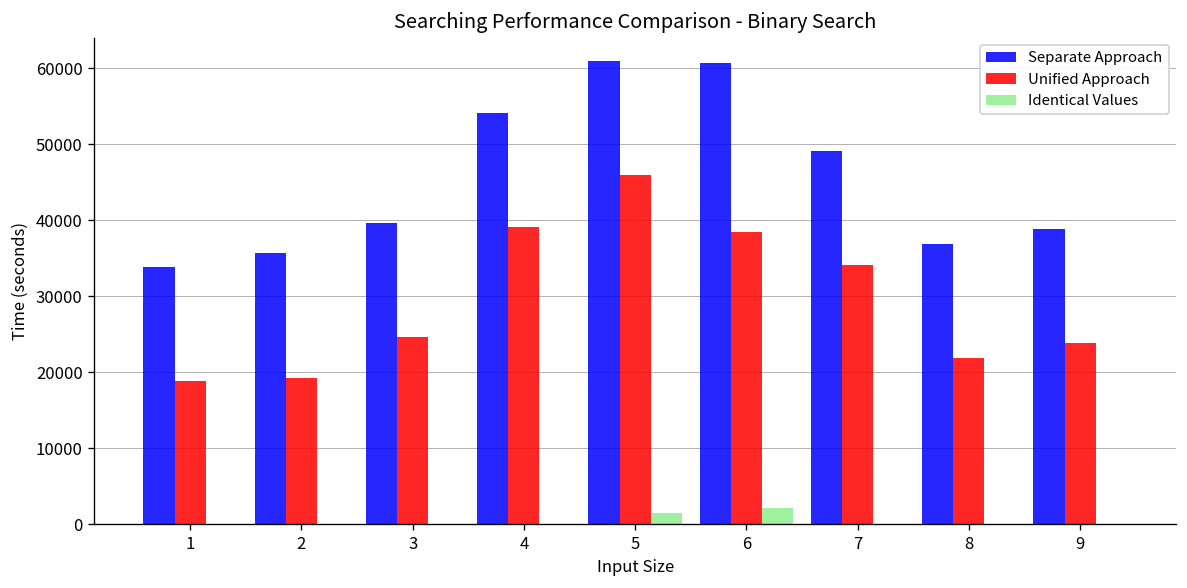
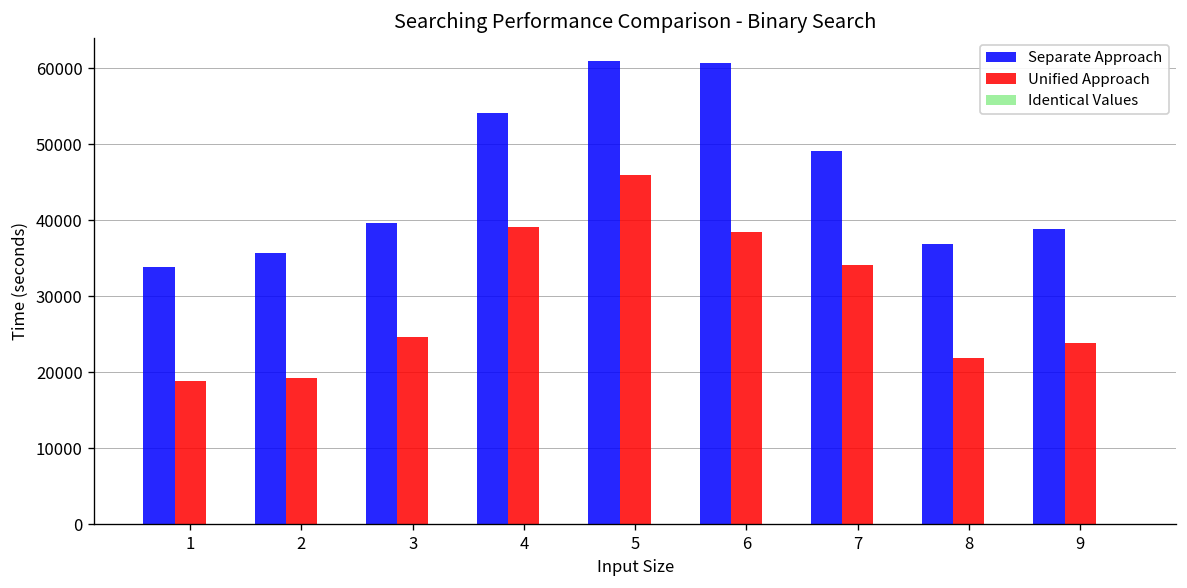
Identical Values, 5: 1000 -> 0
Identical Values, 6: 2000 -> 0
